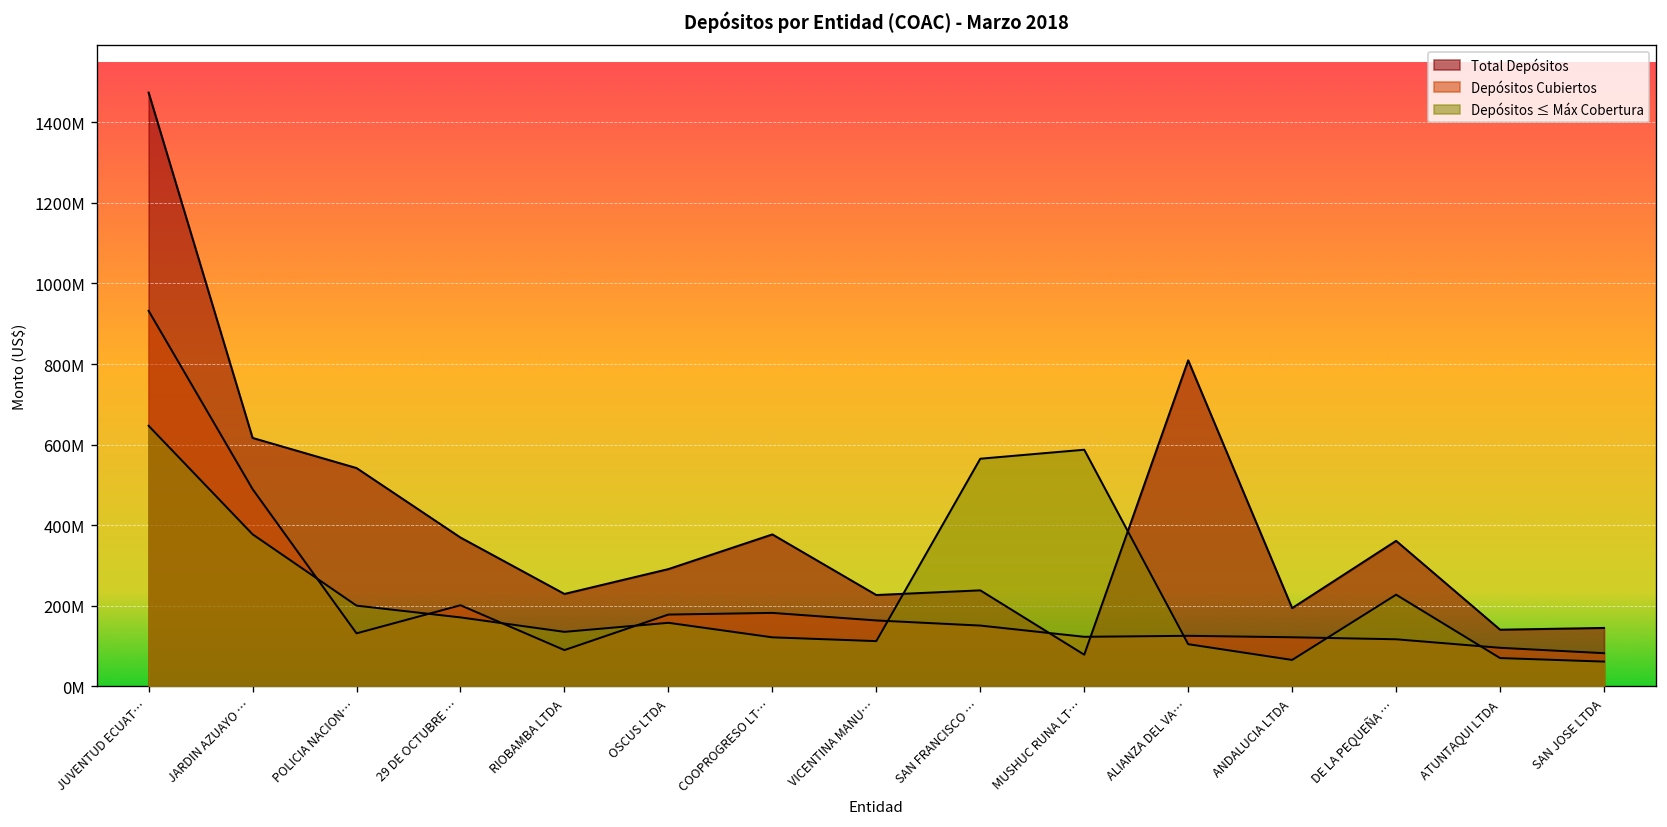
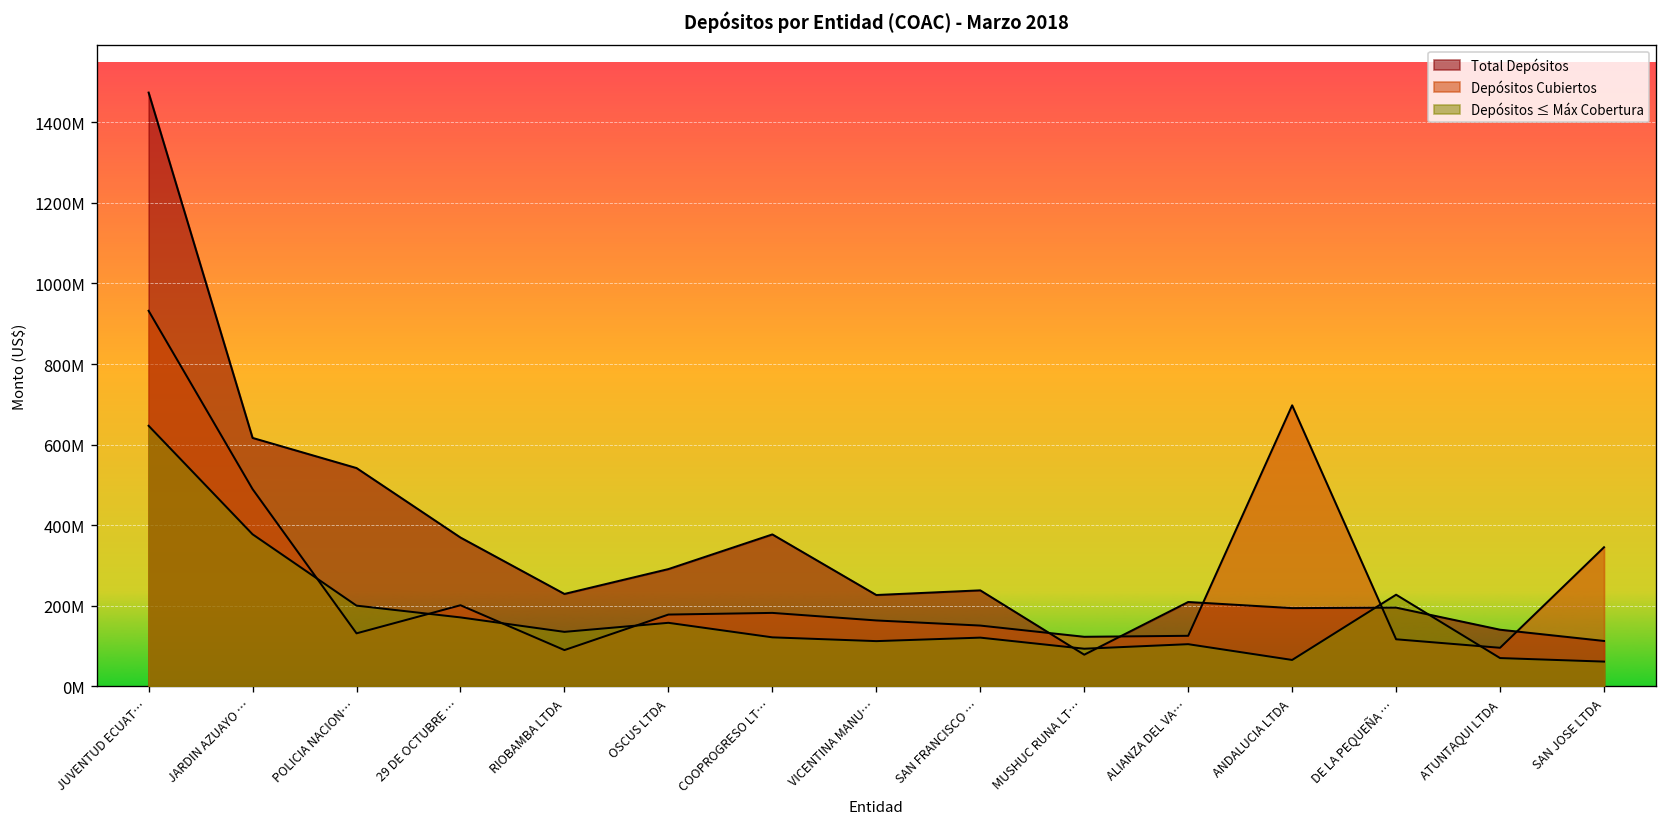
Depósitos ≤ Máx Cobertura, SAN FRANCISCO …: 570000000 -> 120000000
Depósitos ≤ Máx Cobertura, MUSHUC RUNA LT…: 590000000 -> 90000000
Total Depósitos, ALIANZA DEL VA…: 810000000 -> 210000000
Depósitos Cubiertos, ANDALUCIA LTDA: 120000000 -> 700000000
Total Depósitos, DE LA PEQUEÑA …: 360000000 -> 200000000
Total Depósitos, SAN JOSE LTDA: 150000000 -> 110000000
Depósitos Cubiertos, SAN JOSE LTDA: 80000000 -> 350000000
